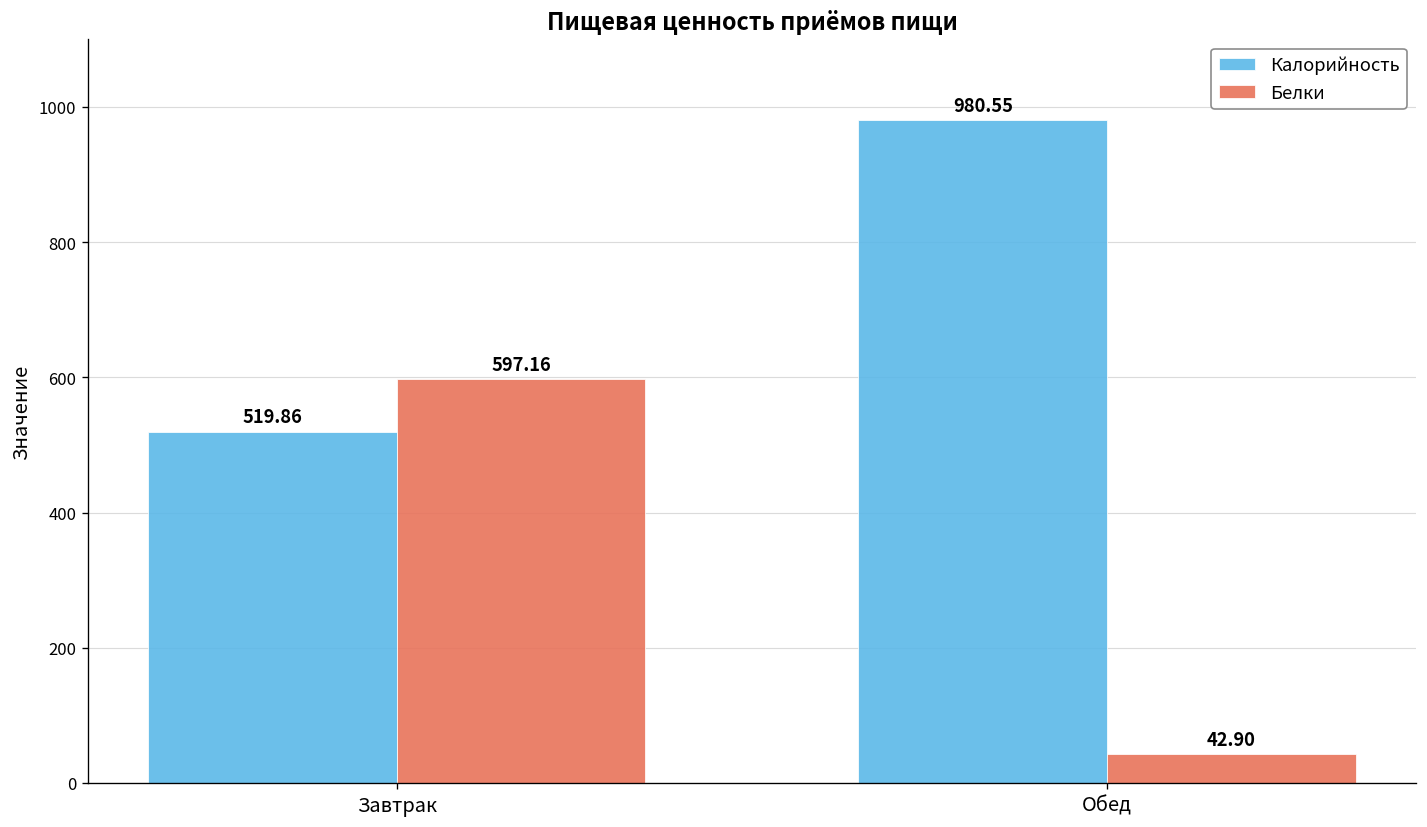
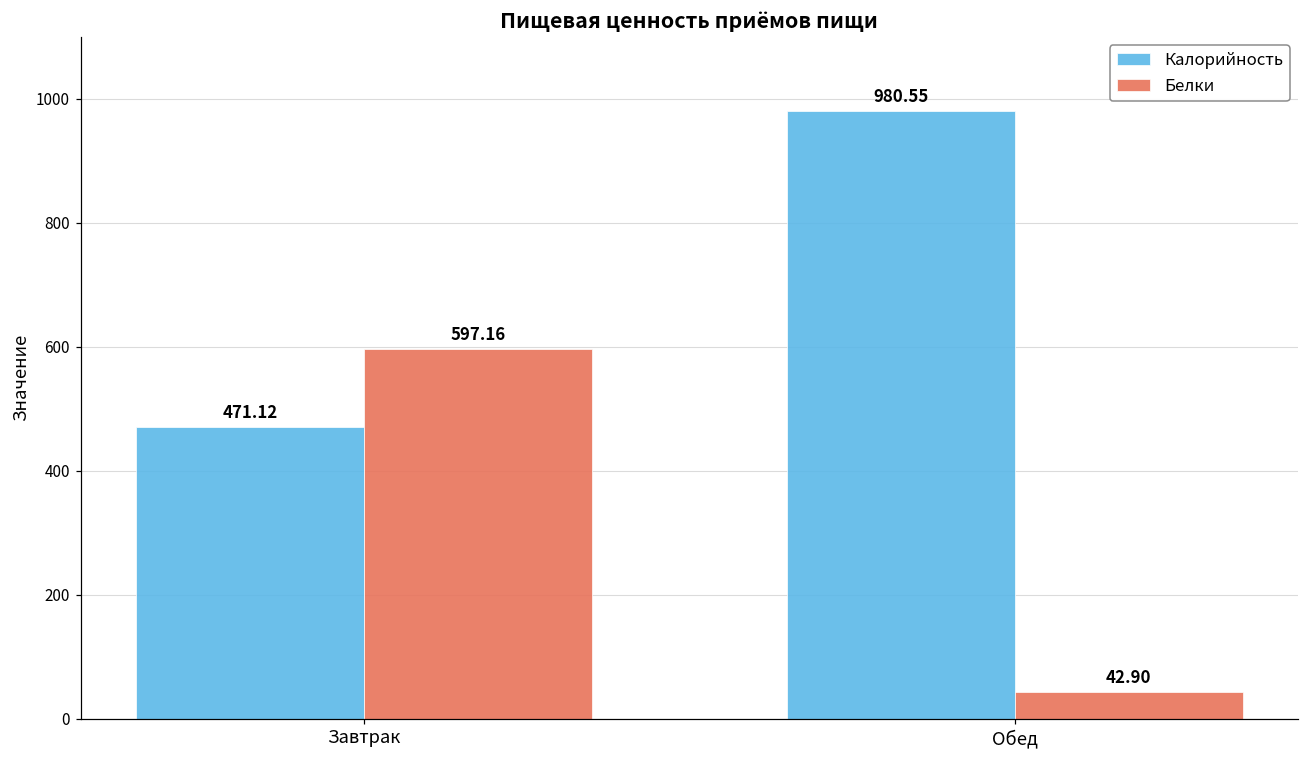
Калорийность, Завтрак: 519.86 -> 471.12
